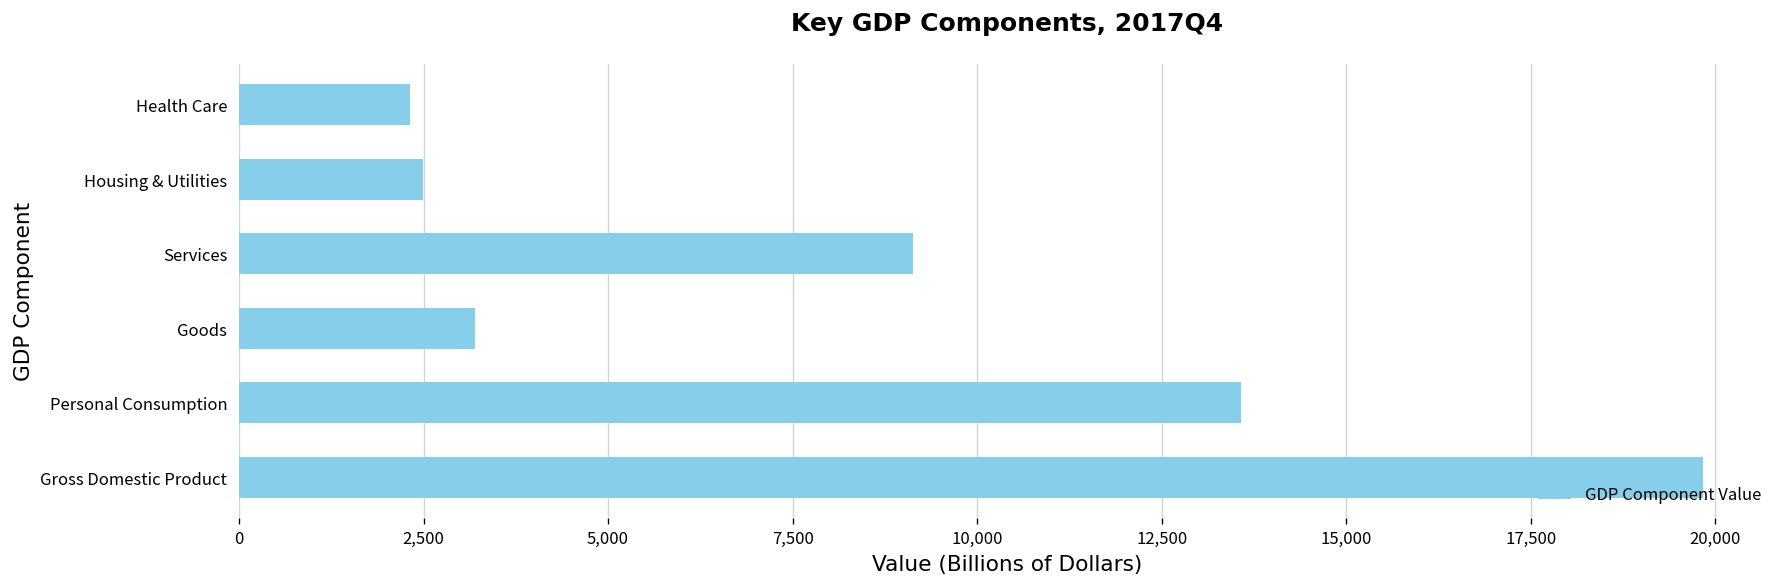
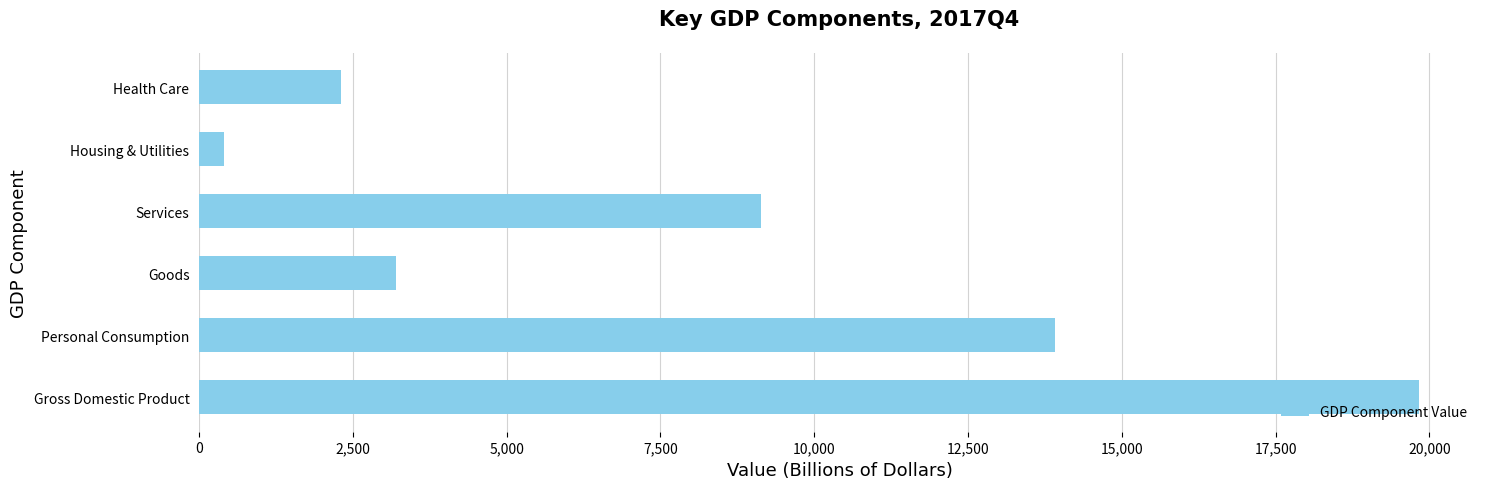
Housing & Utilities: 2,500 -> 400
Personal Consumption: 13,600 -> 13,900
